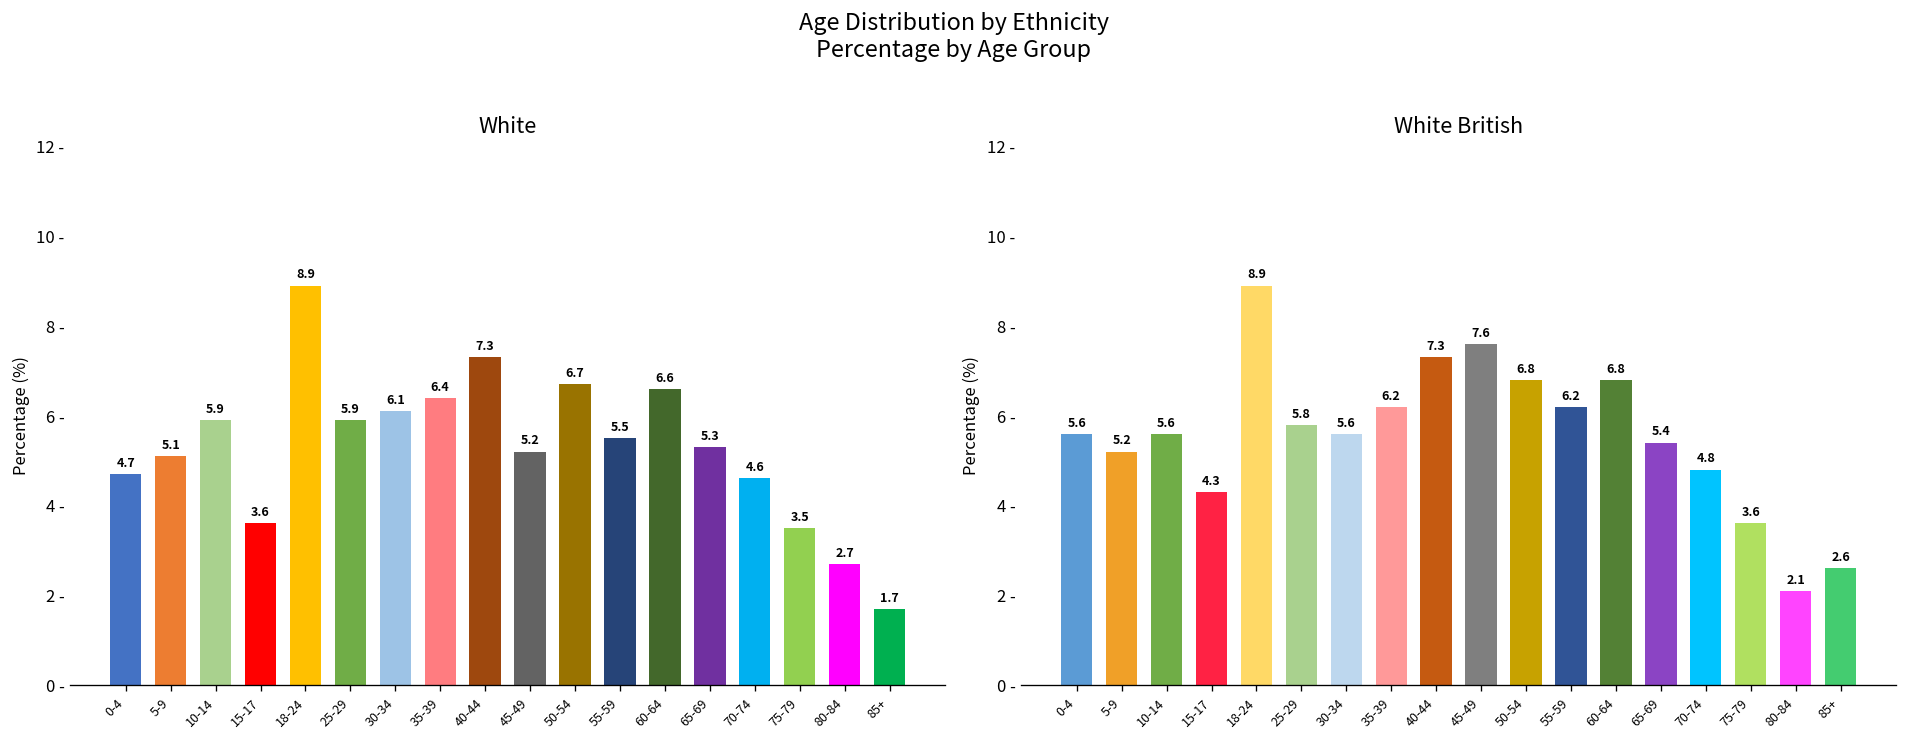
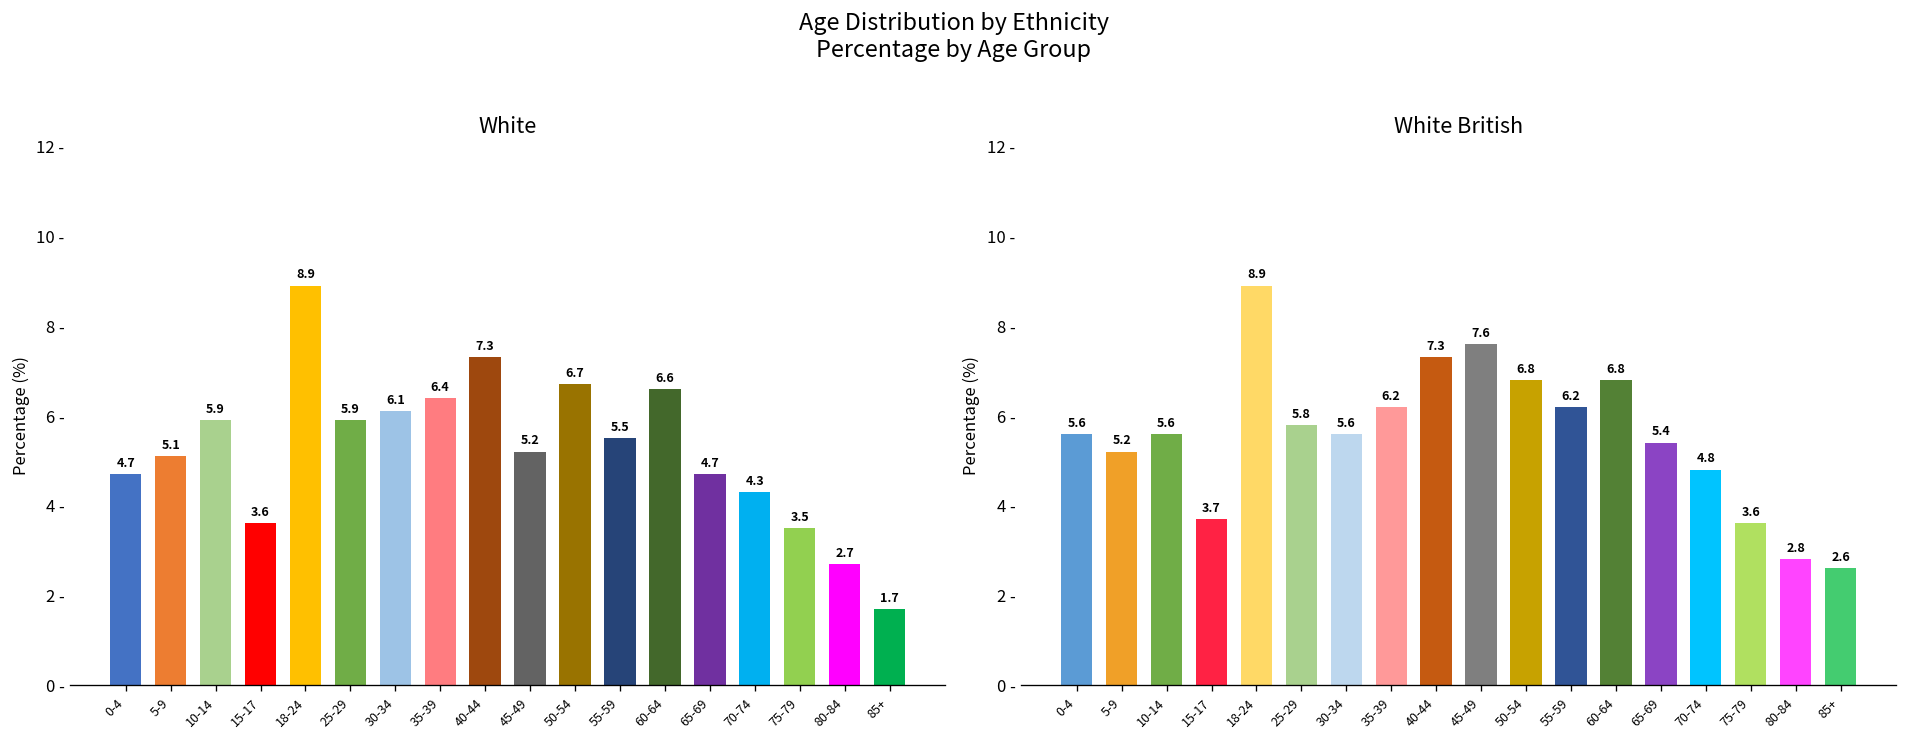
White, 65-69: 5.3 -> 4.7
White, 70-74: 4.6 -> 4.3
White British, 15-17: 4.3 -> 3.7
White British, 80-84: 2.1 -> 2.8
